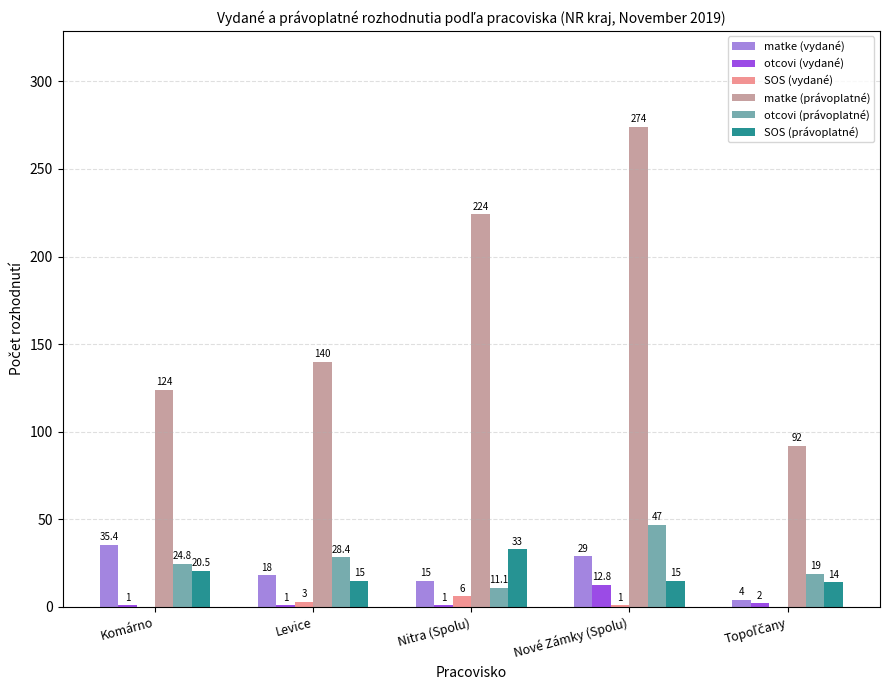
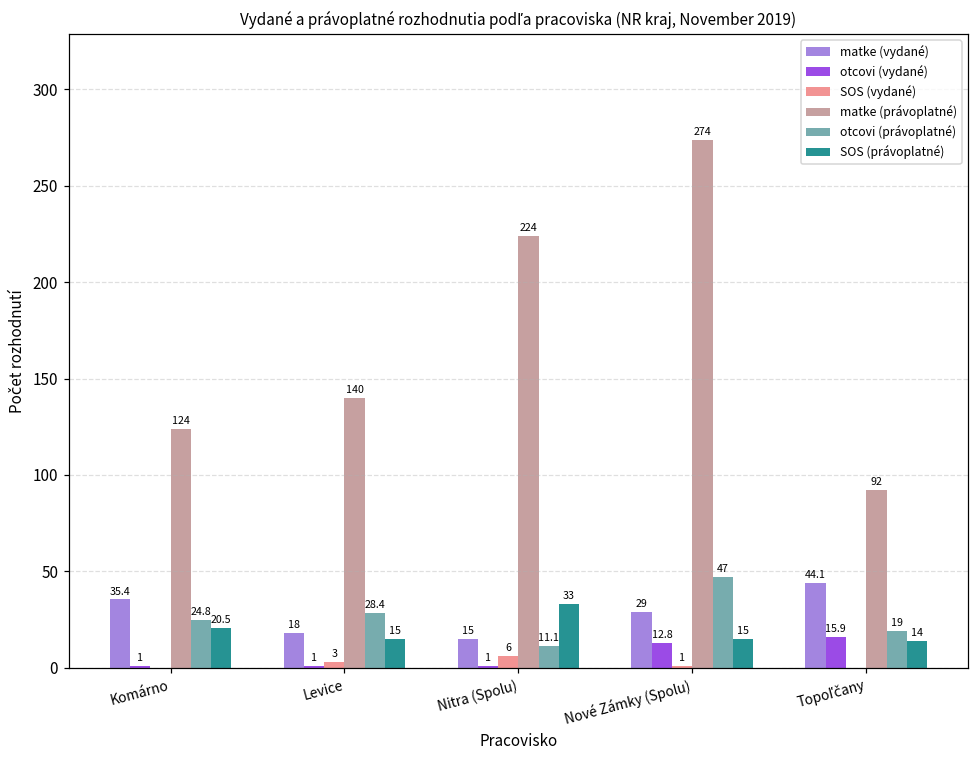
matke (vydané), Topoľčany: 4 -> 44.1
otcovi (vydané), Topoľčany: 2 -> 15.9
